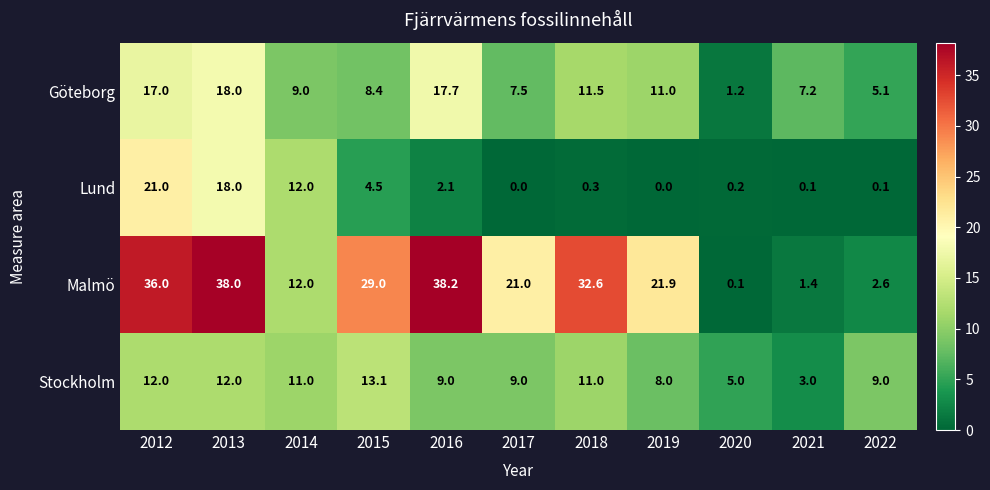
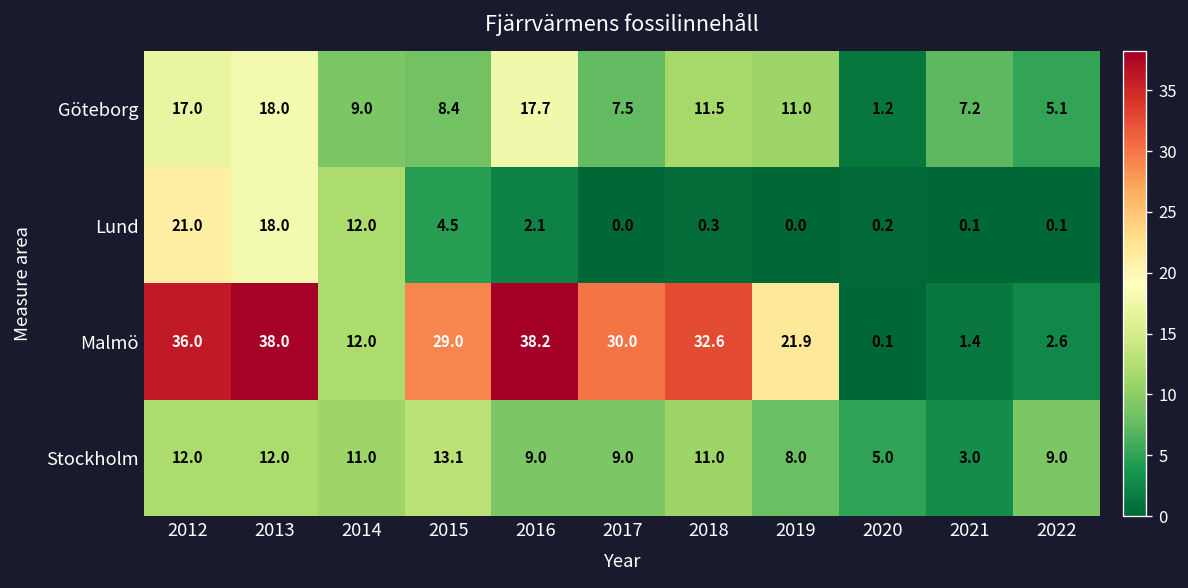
Malmö, 2017: 21.0 -> 30.0
